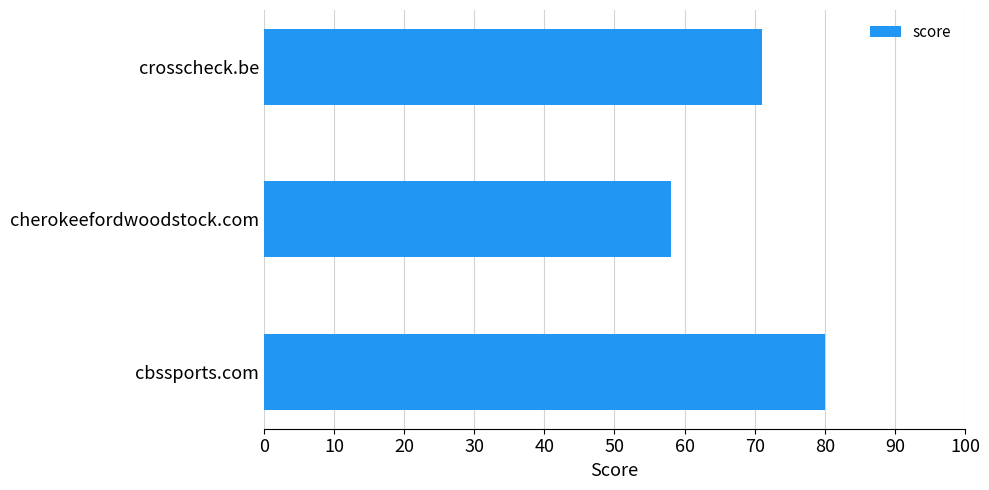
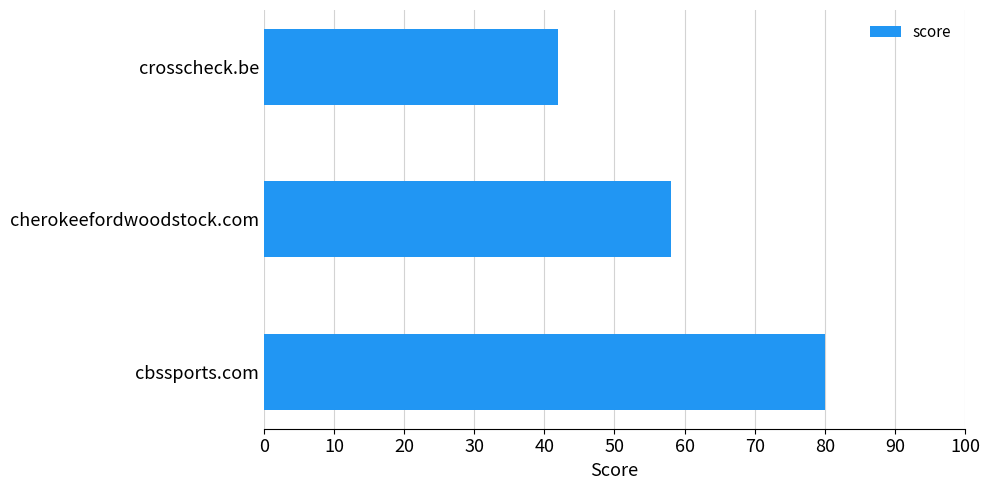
crosscheck.be: 71 -> 42
